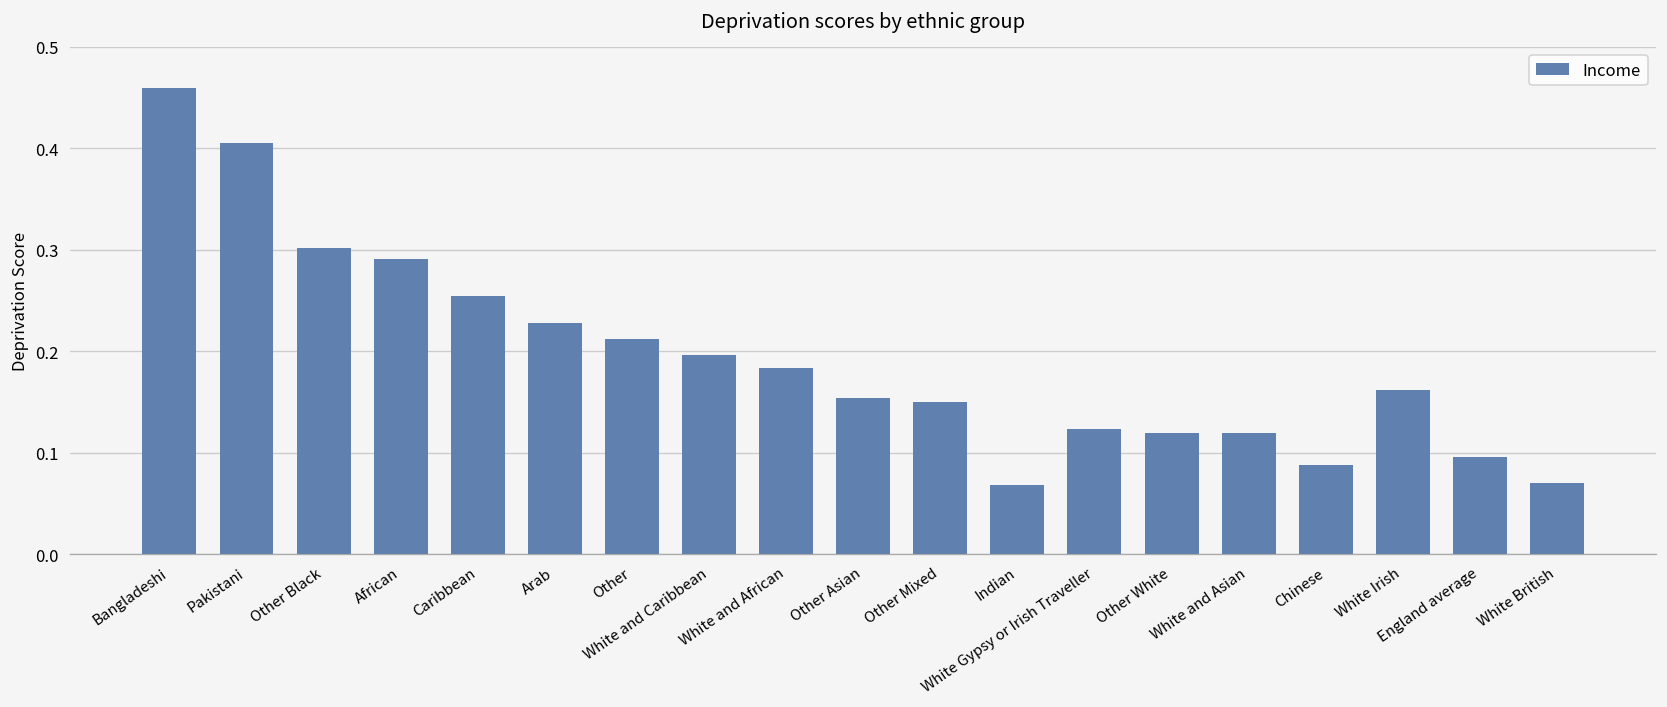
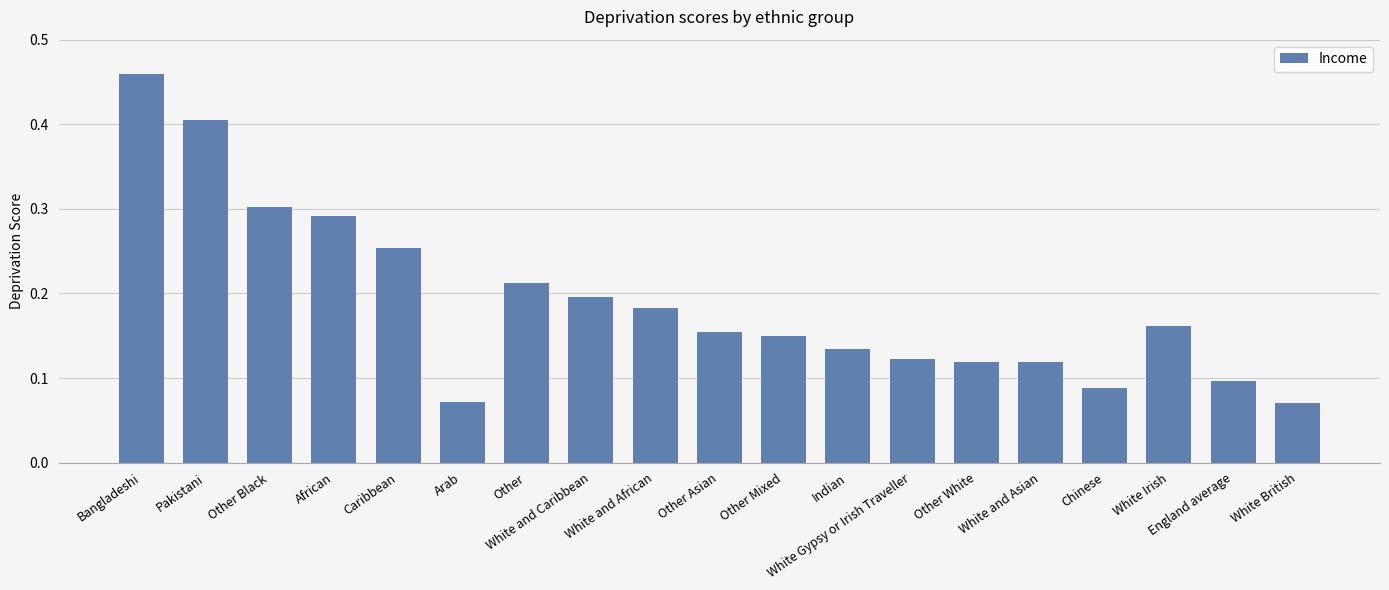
Arab: 0.23 -> 0.07
Indian: 0.07 -> 0.13
